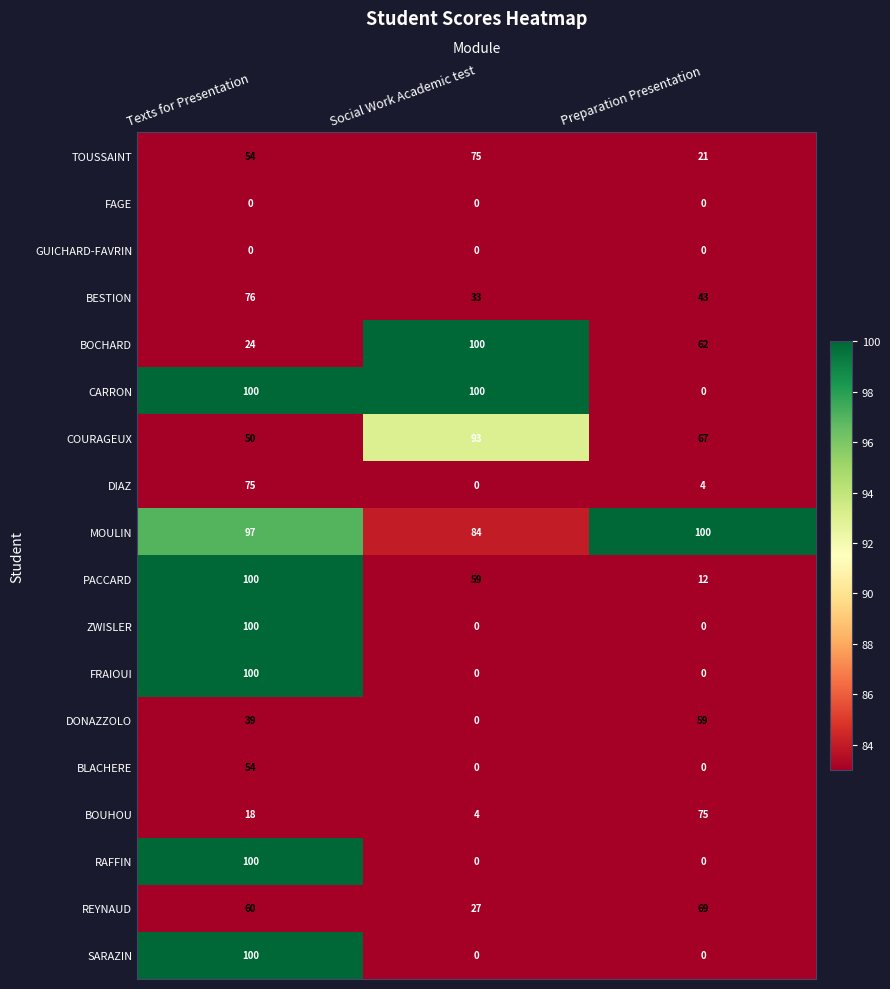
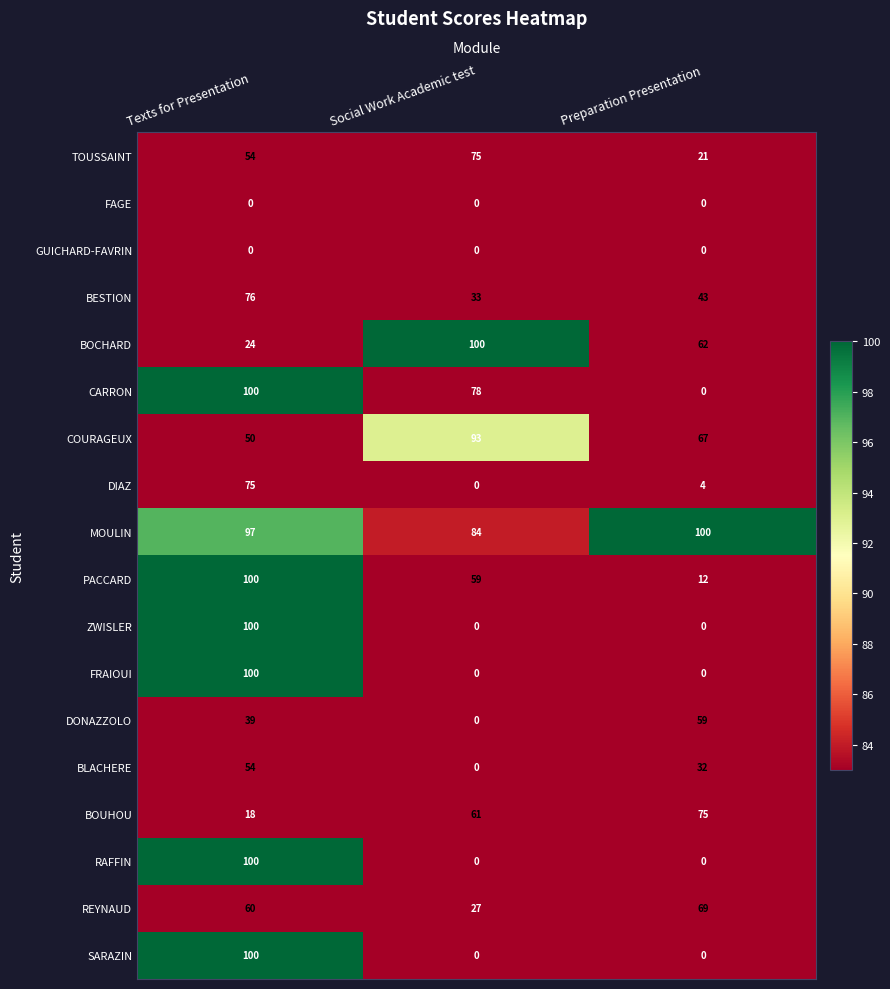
CARRON, Social Work Academic test: 100 -> 78
BLACHERE, Preparation Presentation: 0 -> 32
BOUHOU, Social Work Academic test: 4 -> 61
